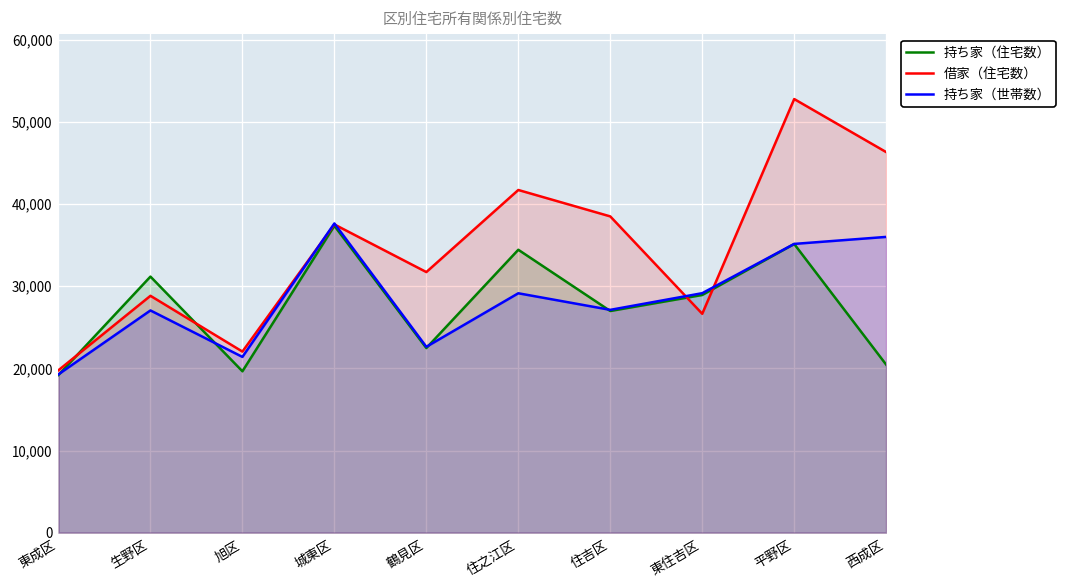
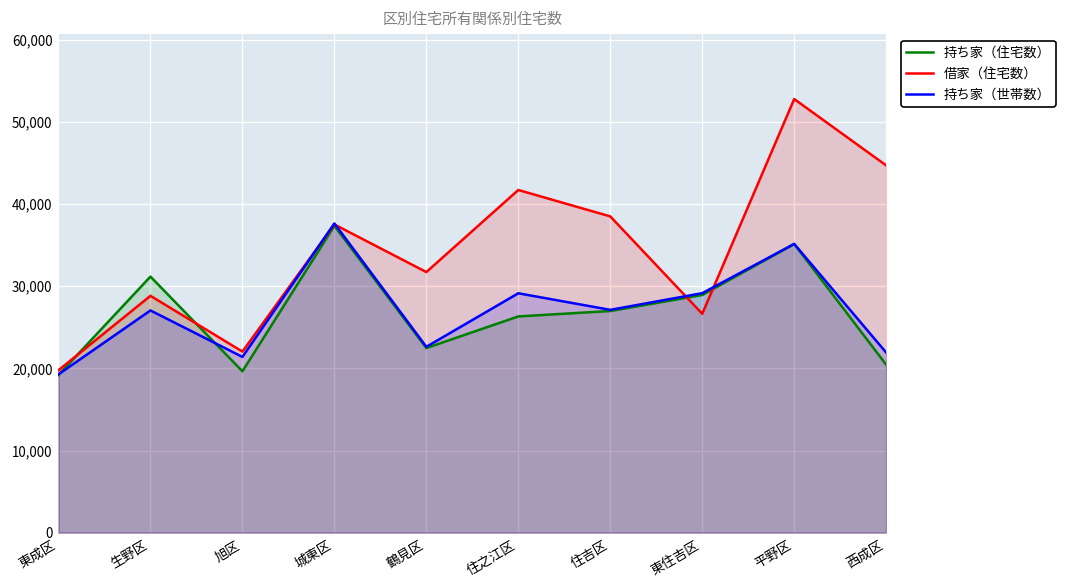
持ち家（住宅数）, 住之江区: 34,000 -> 26,000
借家（住宅数）, 西成区: 46,000 -> 45,000
持ち家（世帯数）, 西成区: 36,000 -> 22,000
